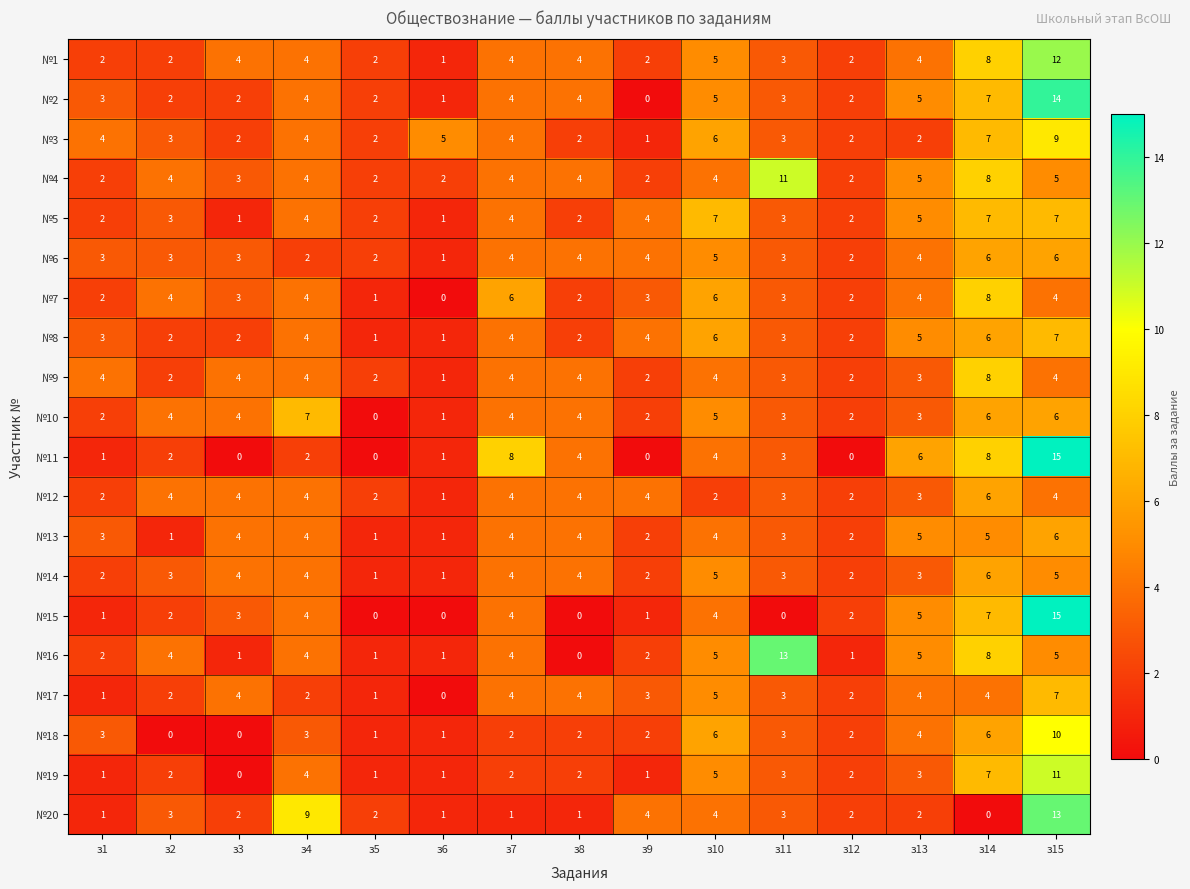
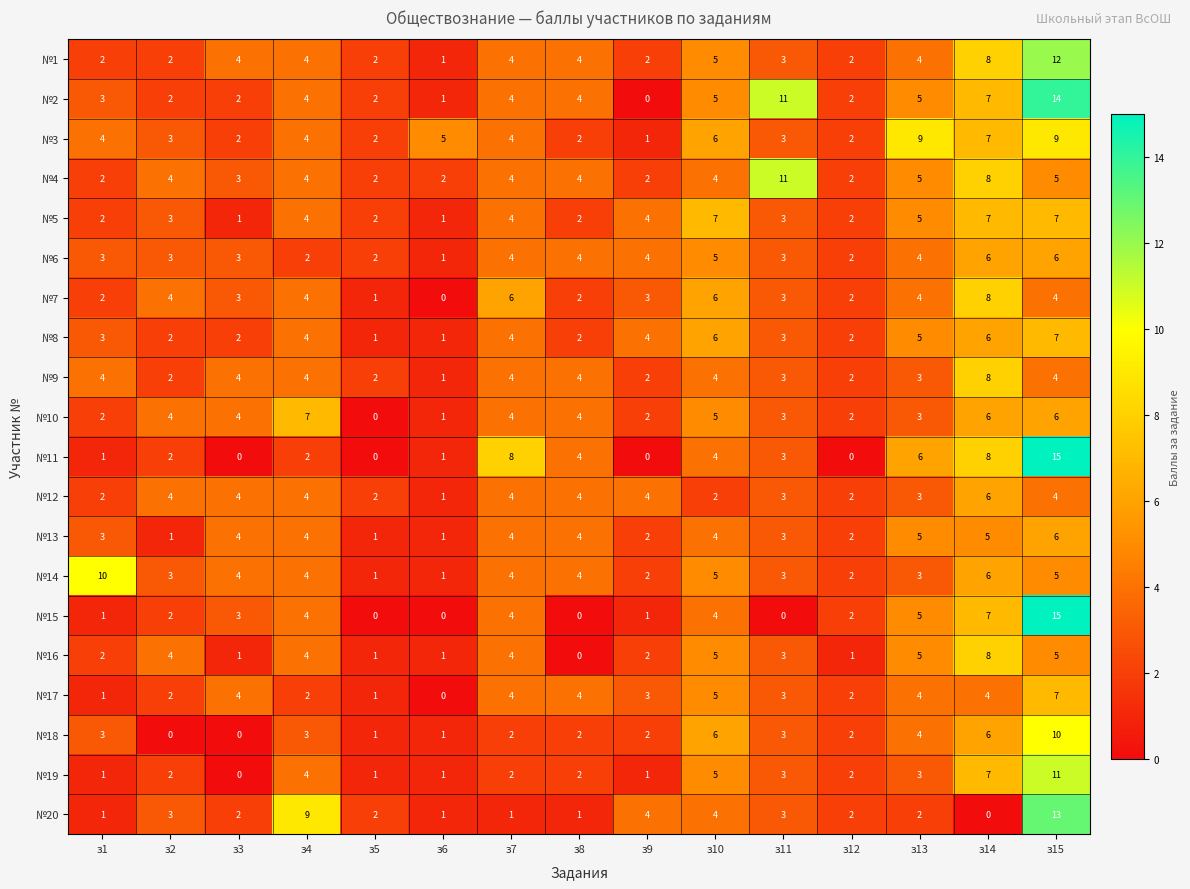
№2, з11: 3 -> 11
№3, з13: 2 -> 9
№14, з1: 2 -> 10
№16, з11: 13 -> 3
